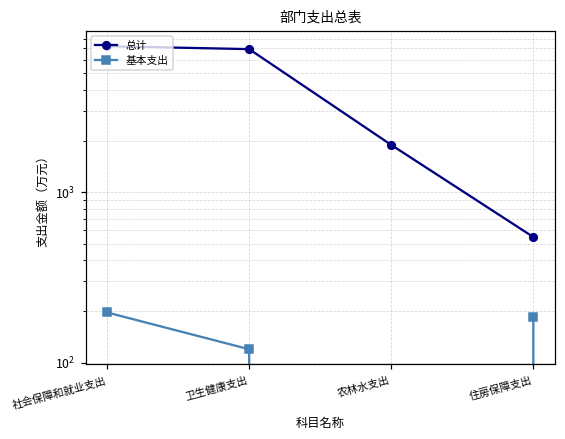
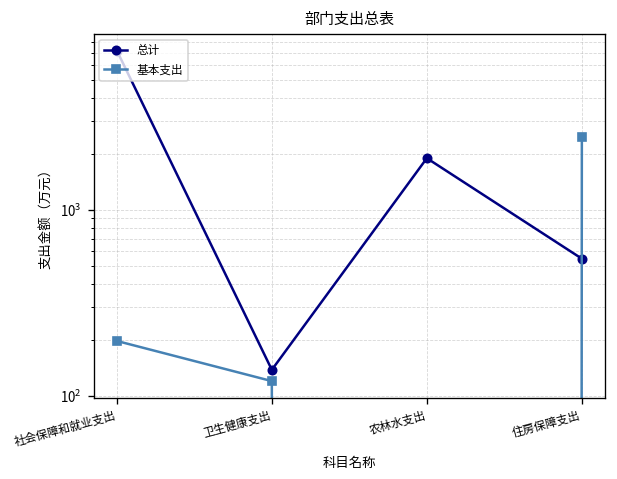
总计, 卫生健康支出: 7000 -> 140
基本支出, 住房保障支出: 180 -> 2500
